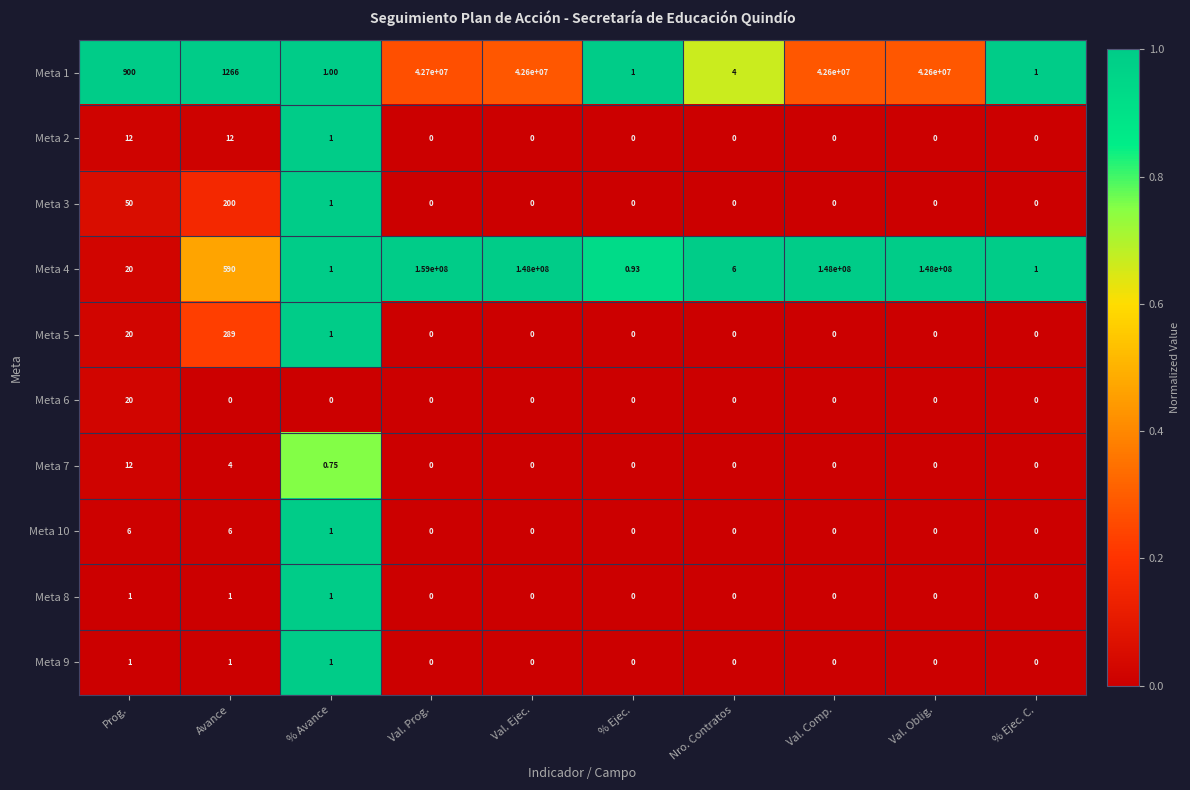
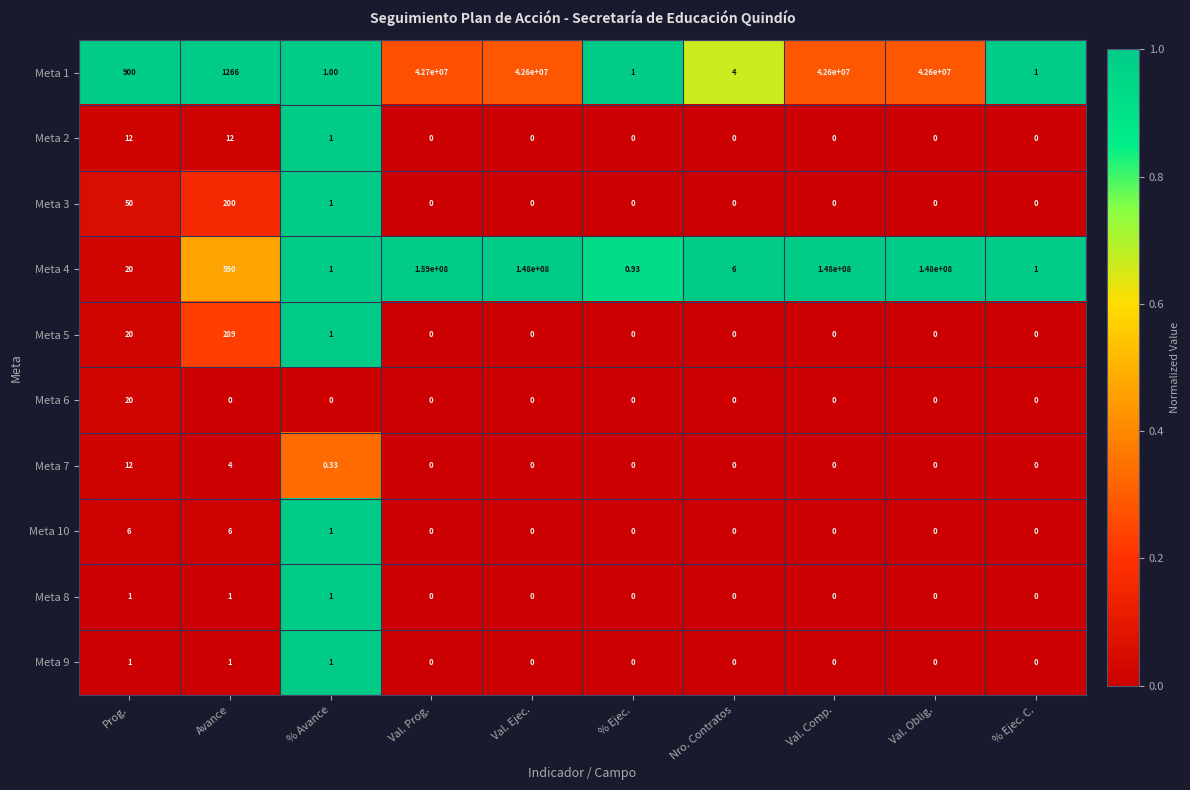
Meta 7, % Avance: 0.75 -> 0.33
